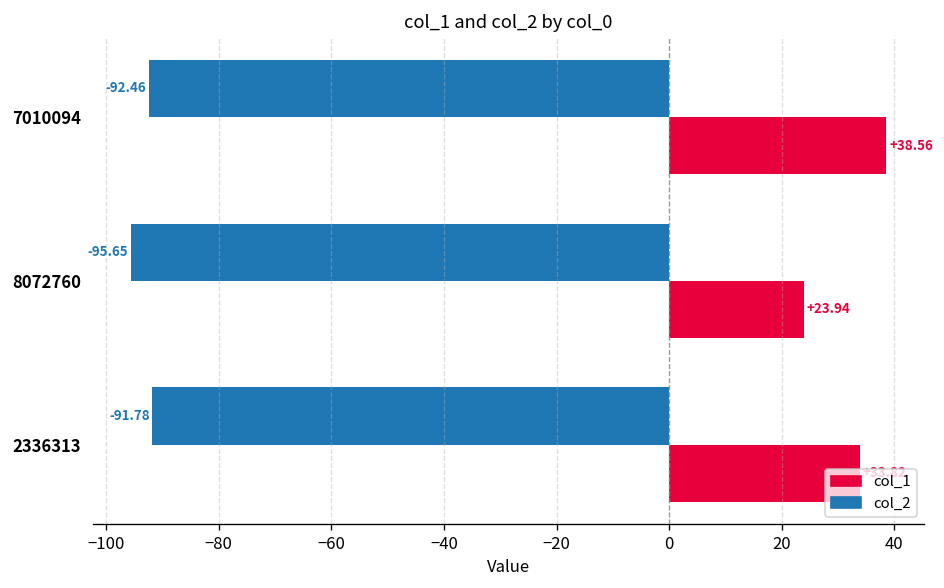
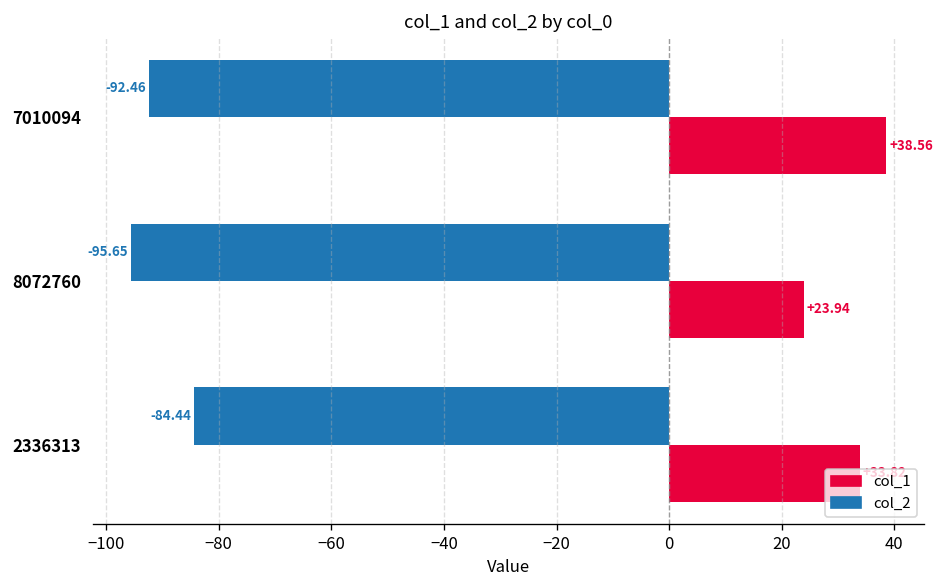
col_2, 2336313: -91.78 -> -84.44
